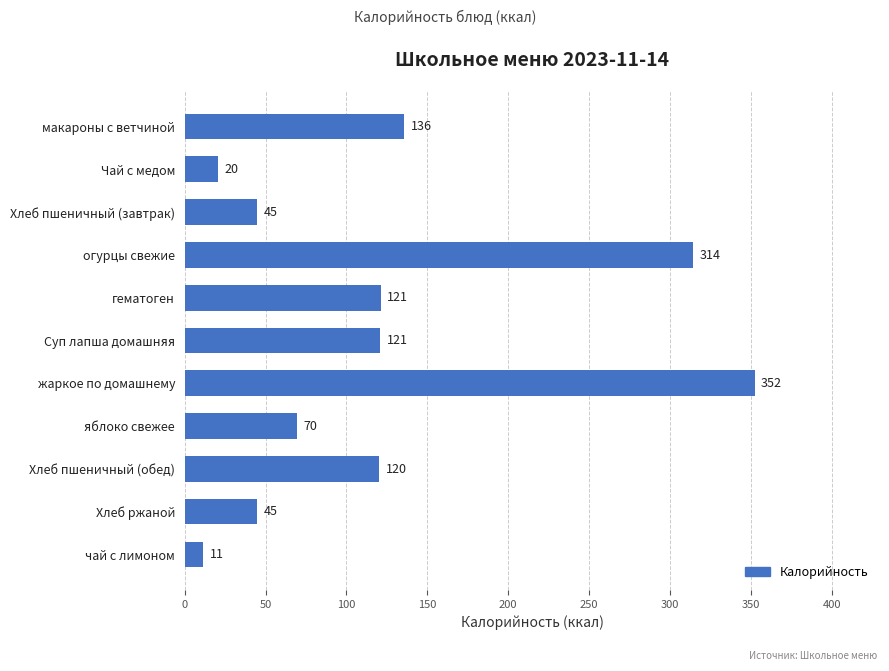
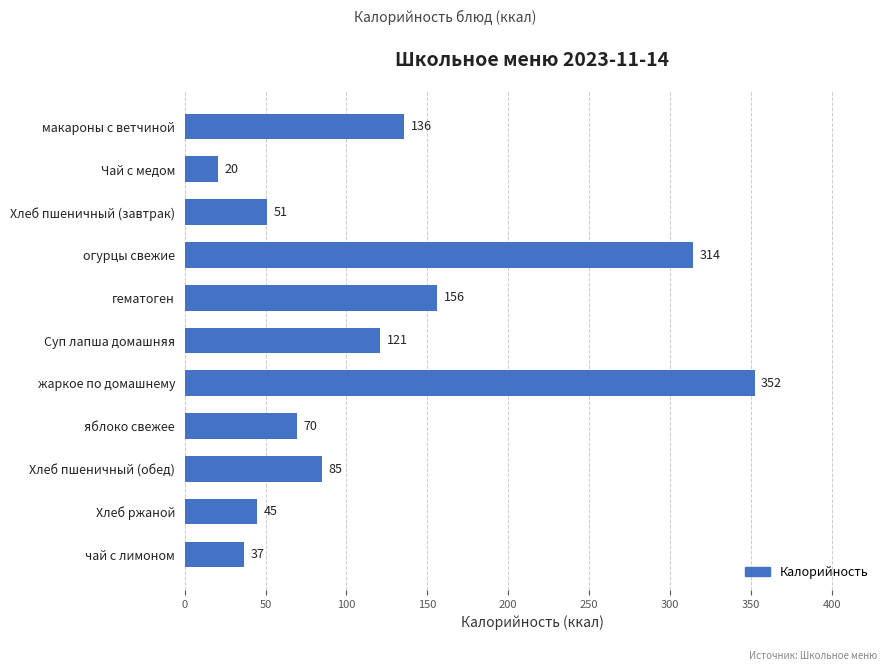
Хлеб пшеничный (завтрак): 45 -> 51
гематоген: 121 -> 156
Хлеб пшеничный (обед): 120 -> 85
чай с лимоном: 11 -> 37
